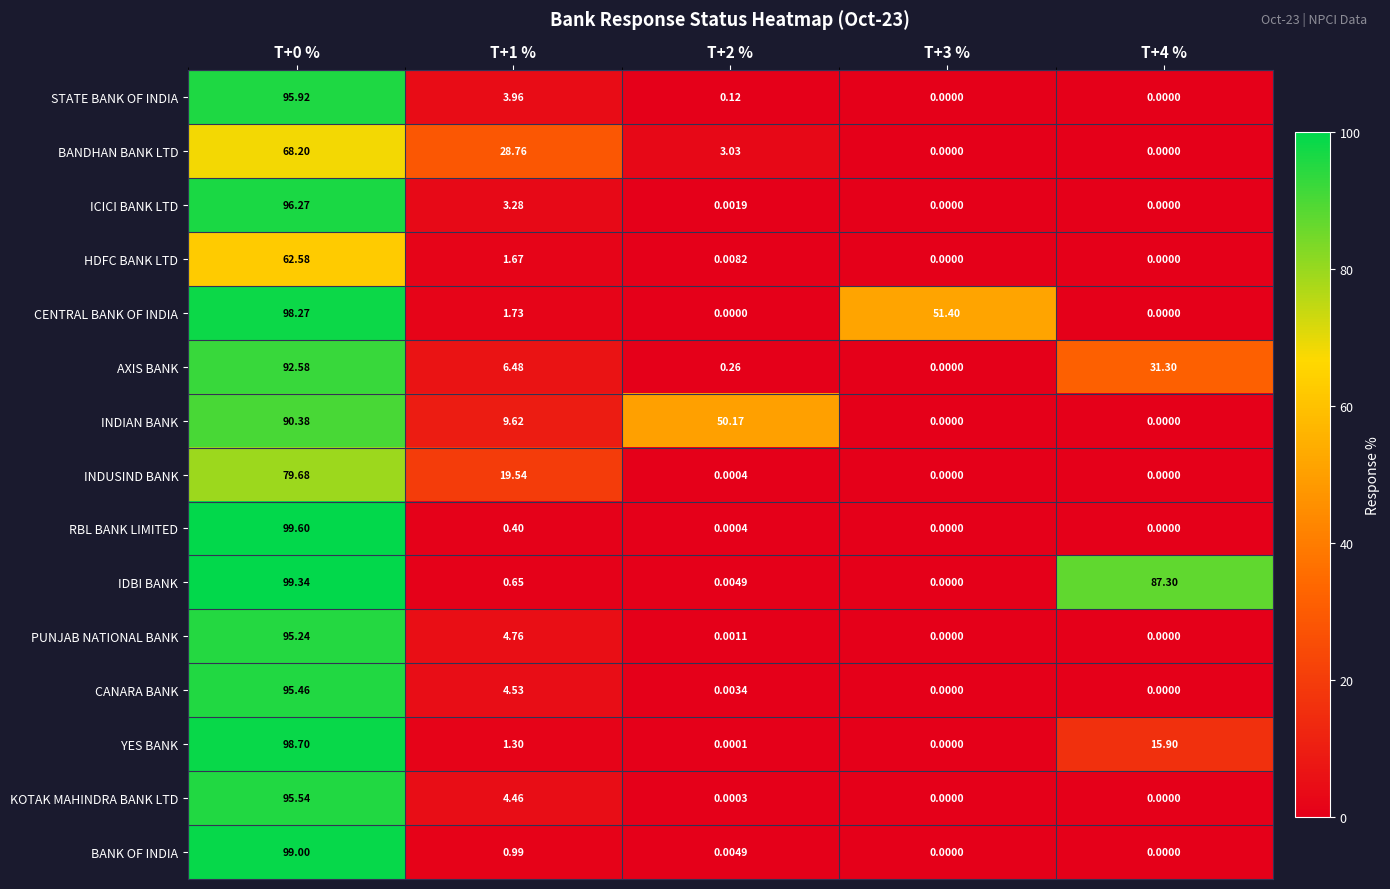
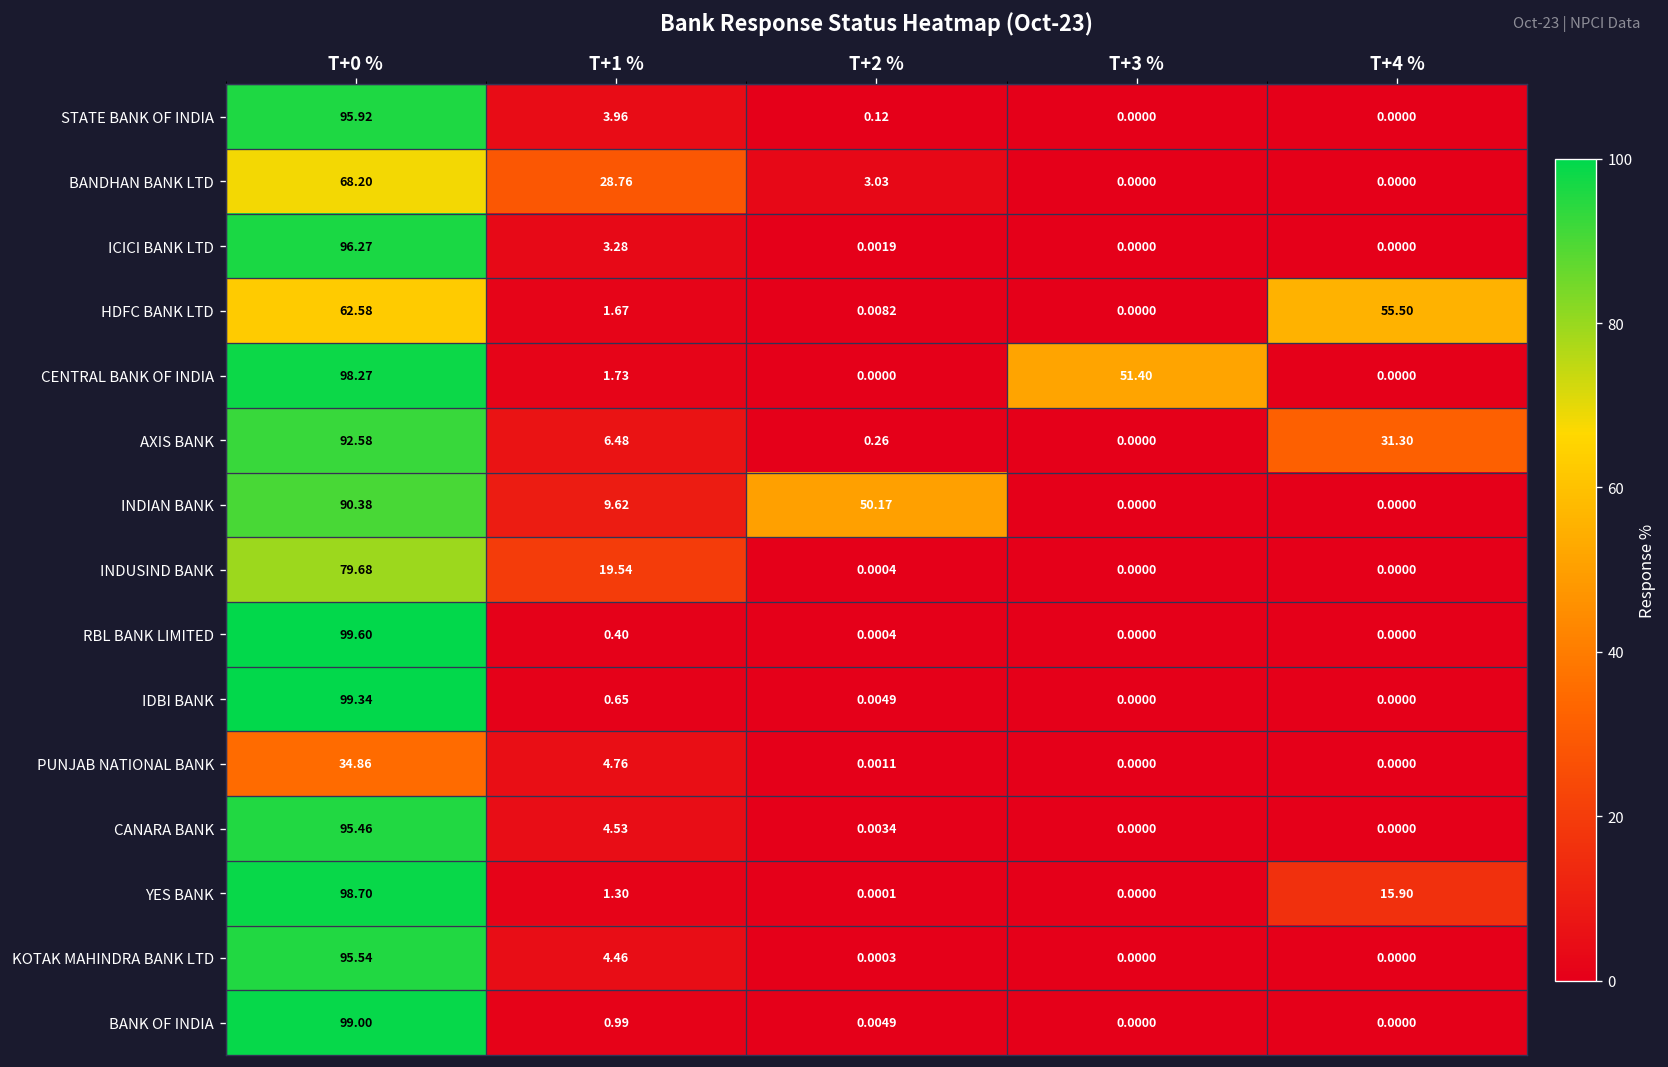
HDFC BANK LTD, T+4 %: 0.0000 -> 55.50
IDBI BANK, T+4 %: 87.30 -> 0.0000
PUNJAB NATIONAL BANK, T+0 %: 95.24 -> 34.86
